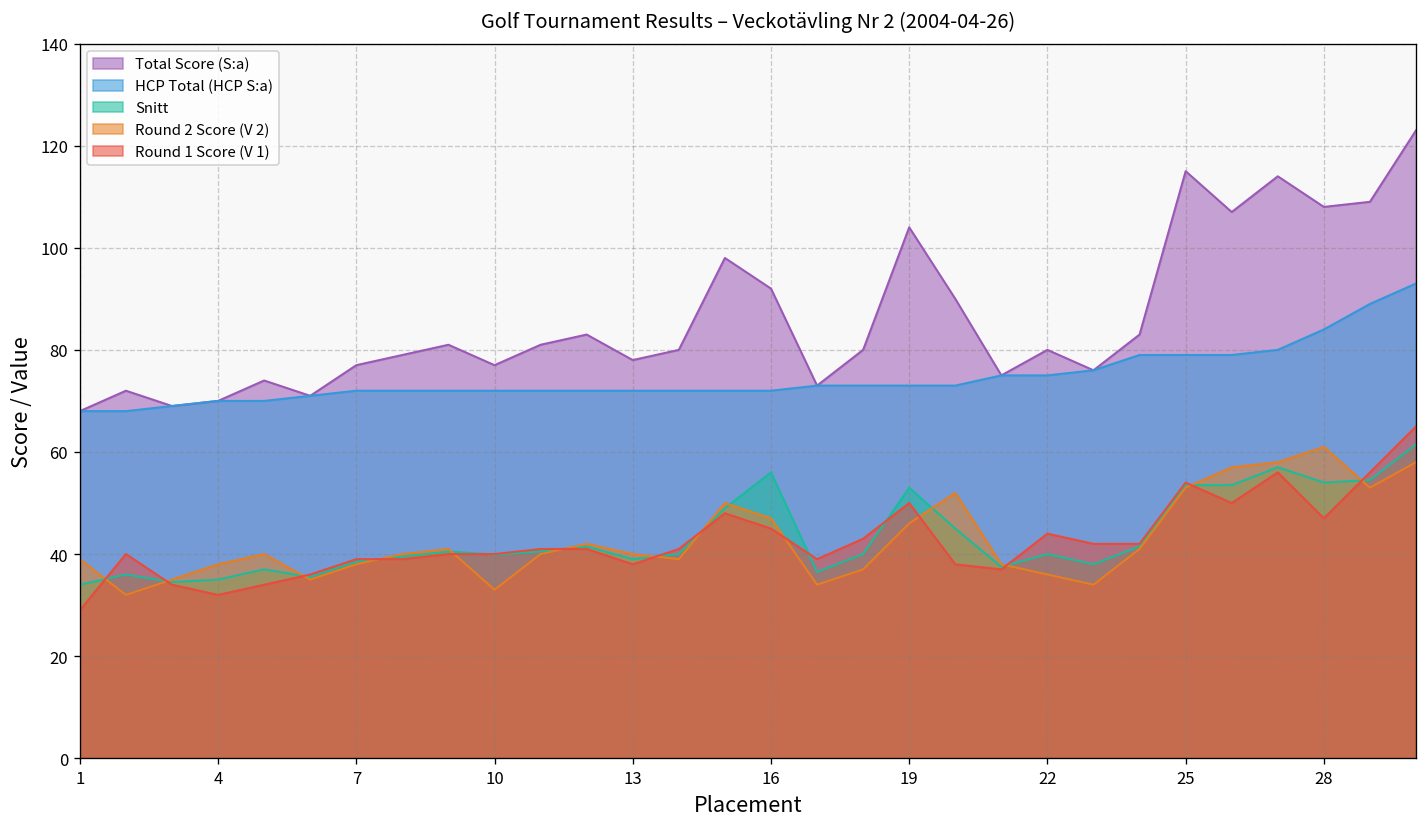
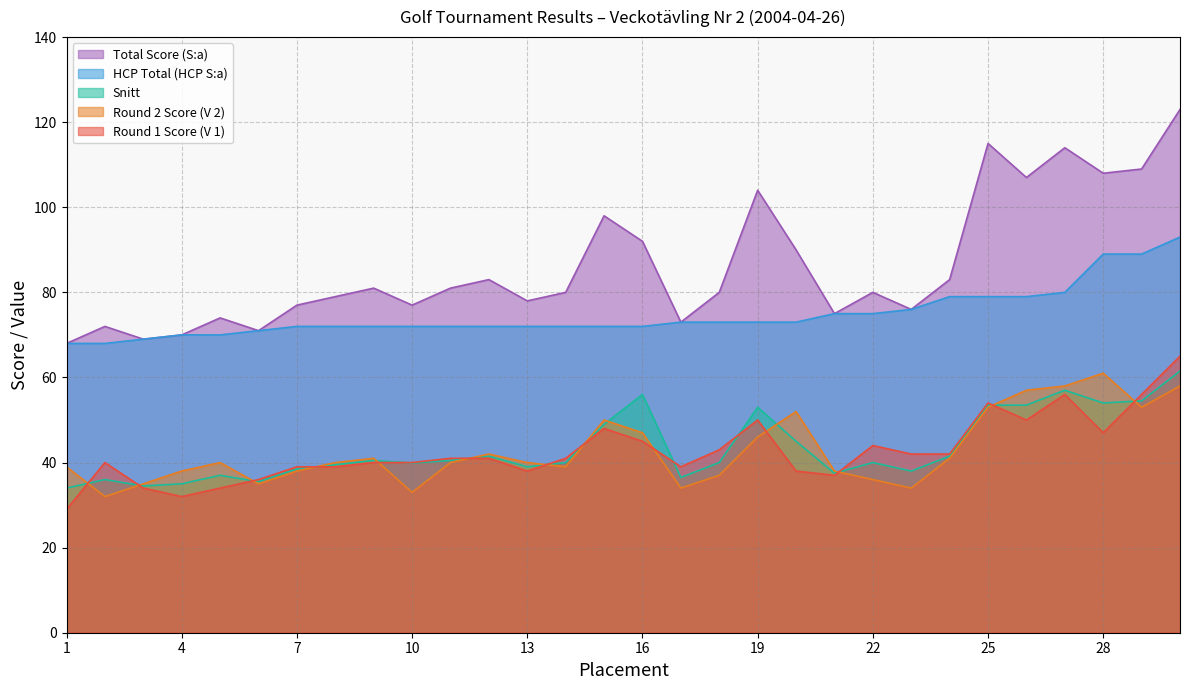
HCP Total (HCP S:a), 28: 84 -> 89
